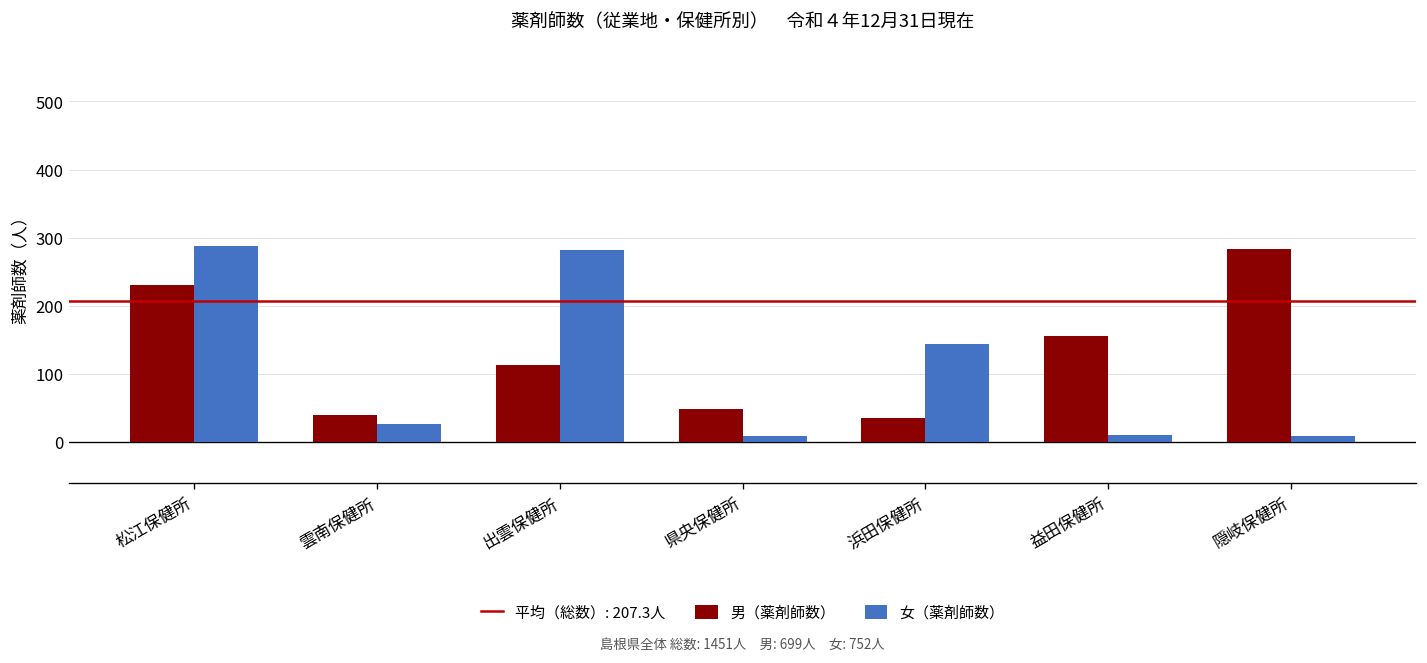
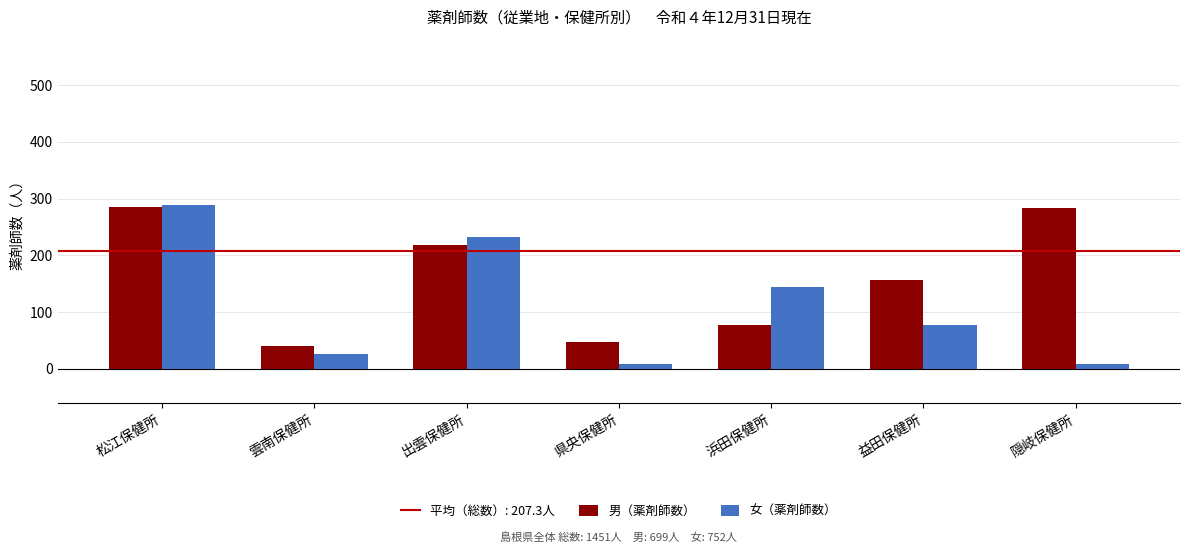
男（薬剤師数）, 松江保健所: 230 -> 290
男（薬剤師数）, 出雲保健所: 110 -> 220
女（薬剤師数）, 出雲保健所: 280 -> 230
男（薬剤師数）, 浜田保健所: 40 -> 80
女（薬剤師数）, 益田保健所: 10 -> 80
